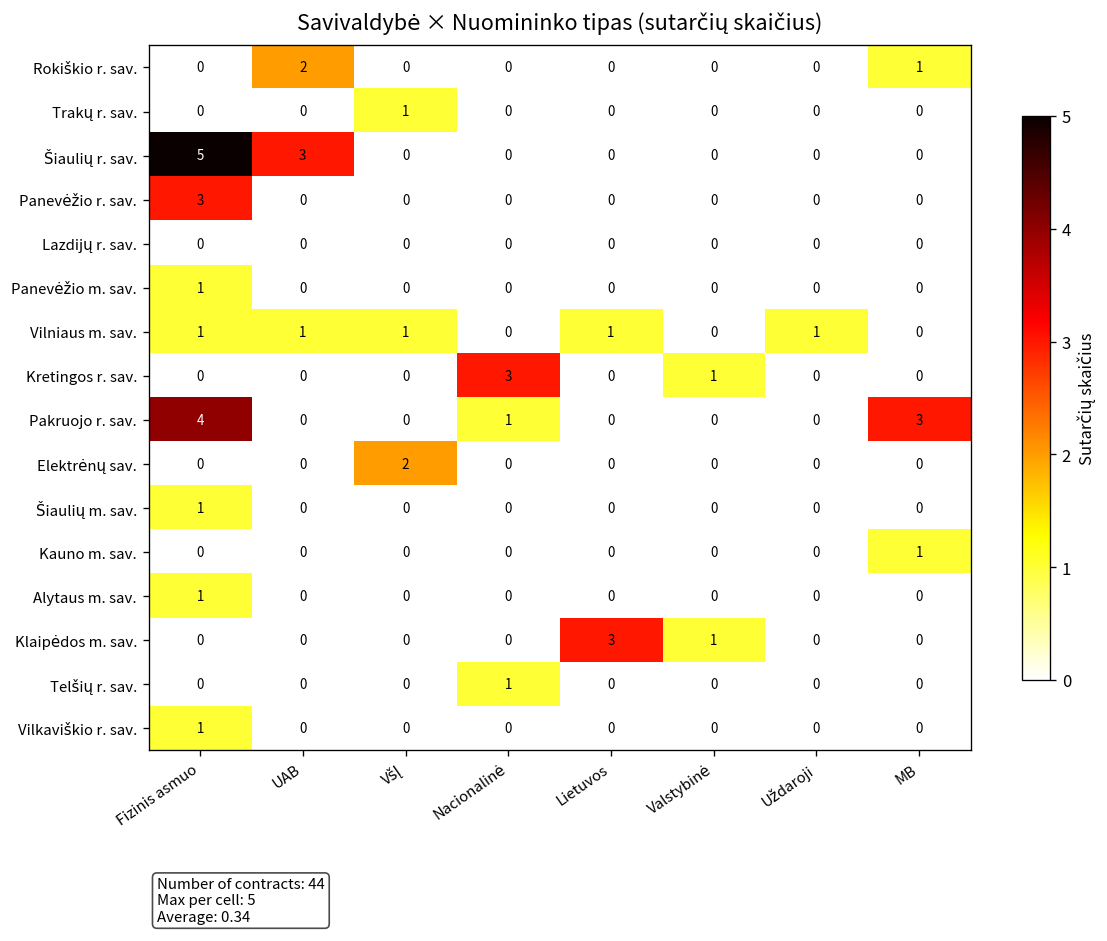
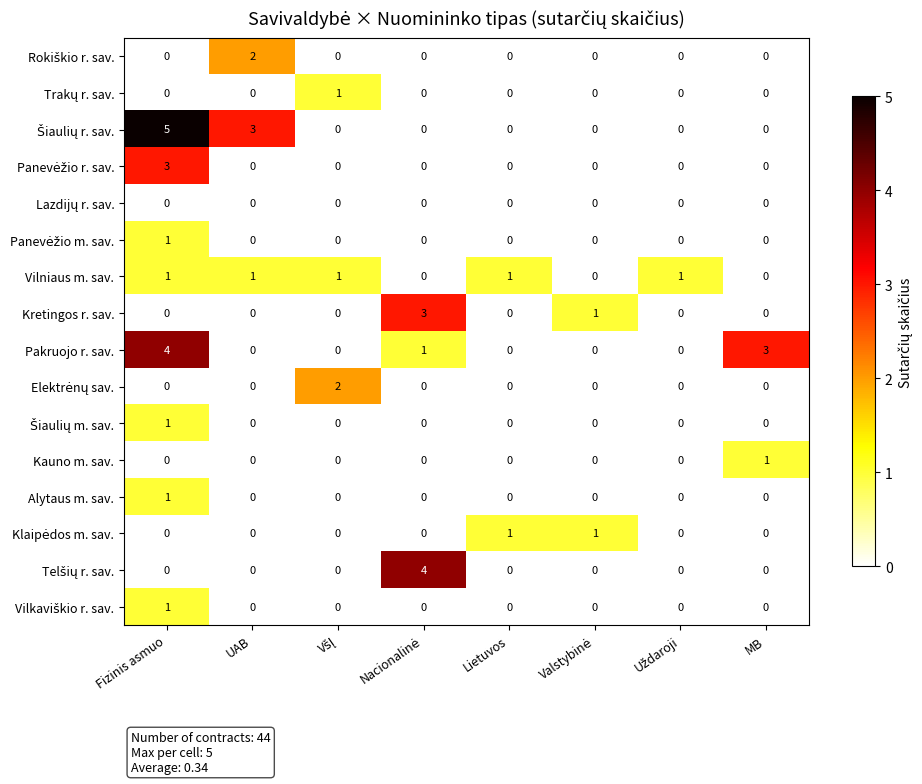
Rokiškio r. sav., MB: 1 -> 0
Klaipėdos m. sav., Lietuvos: 3 -> 1
Telšių r. sav., Nacionalinė: 1 -> 4
